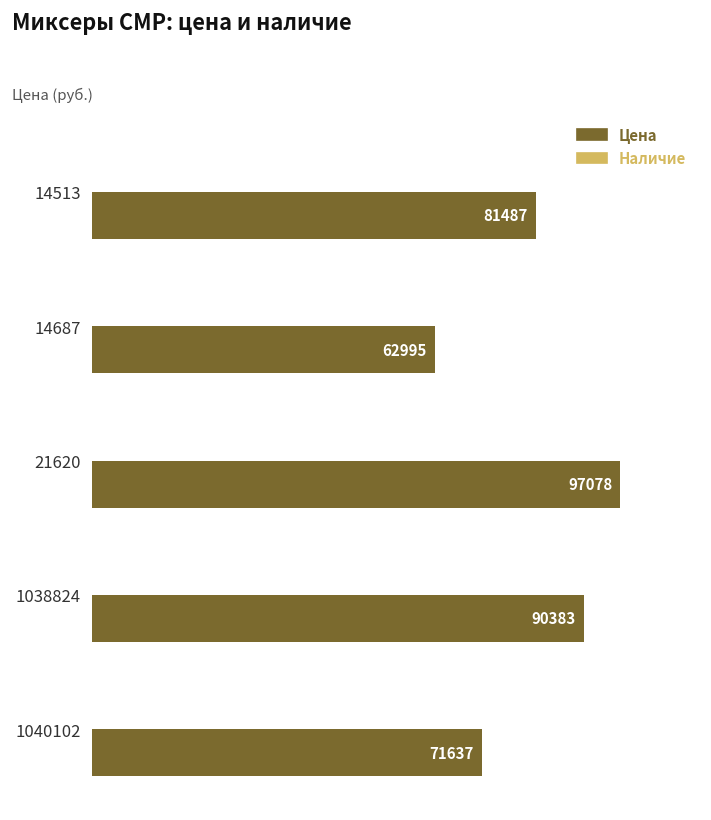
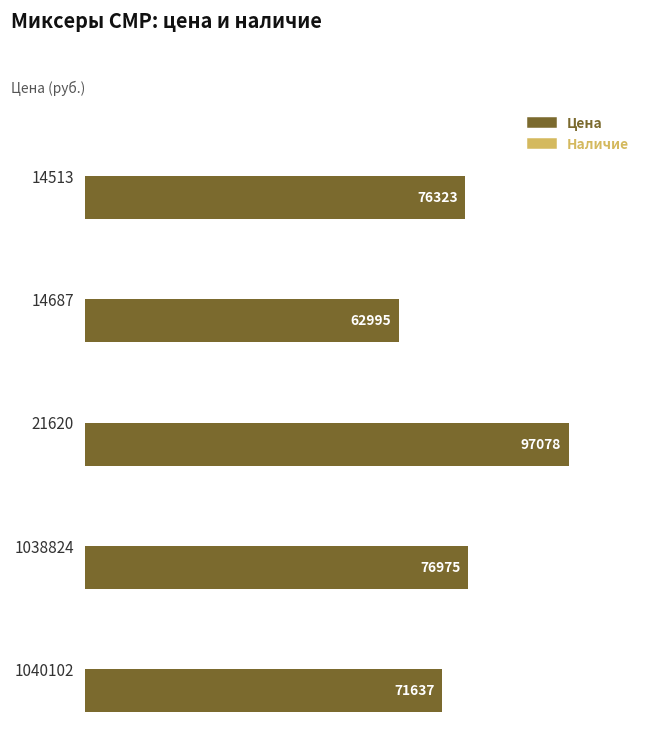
Цена, 14513: 81487 -> 76323
Цена, 1038824: 90383 -> 76975
